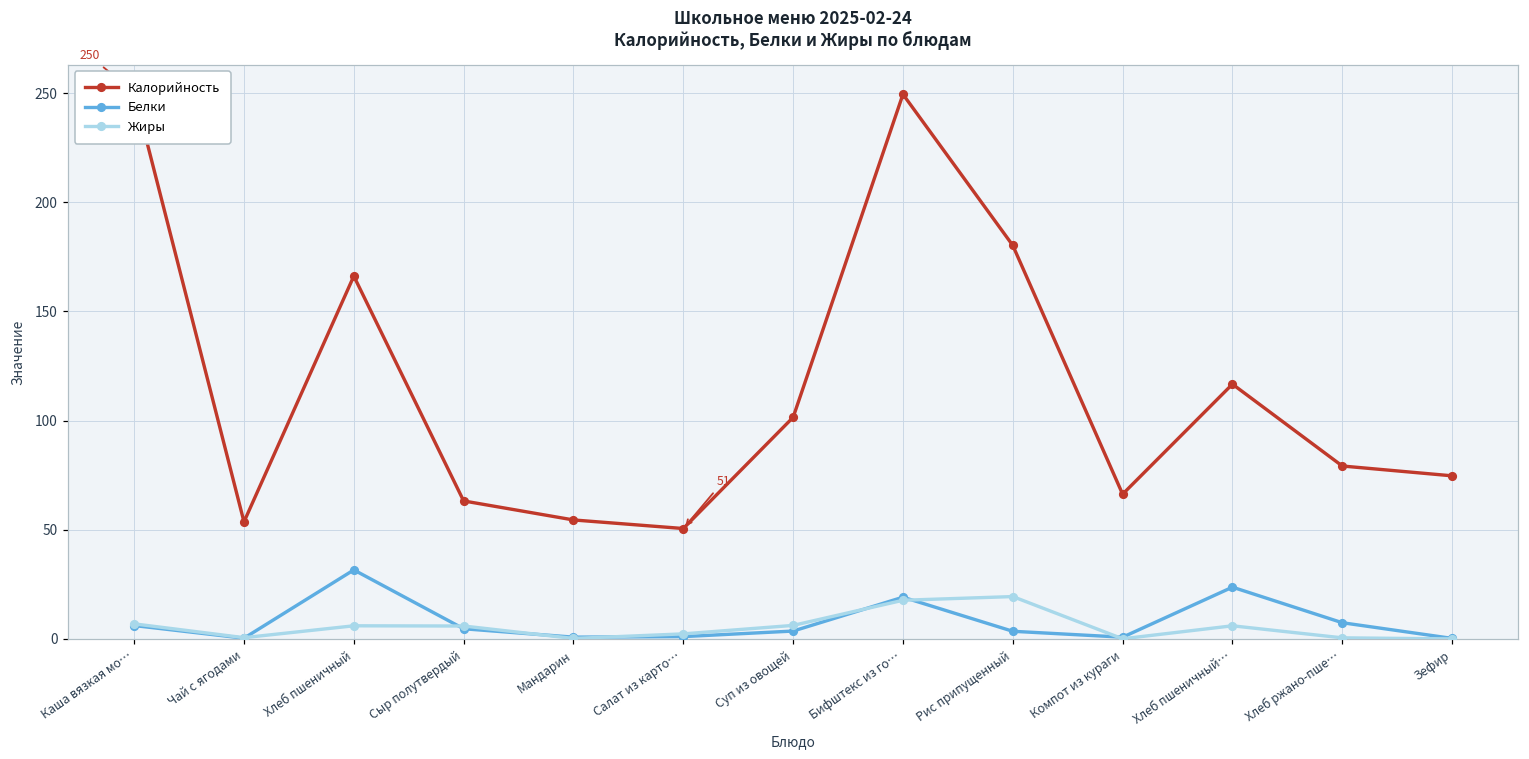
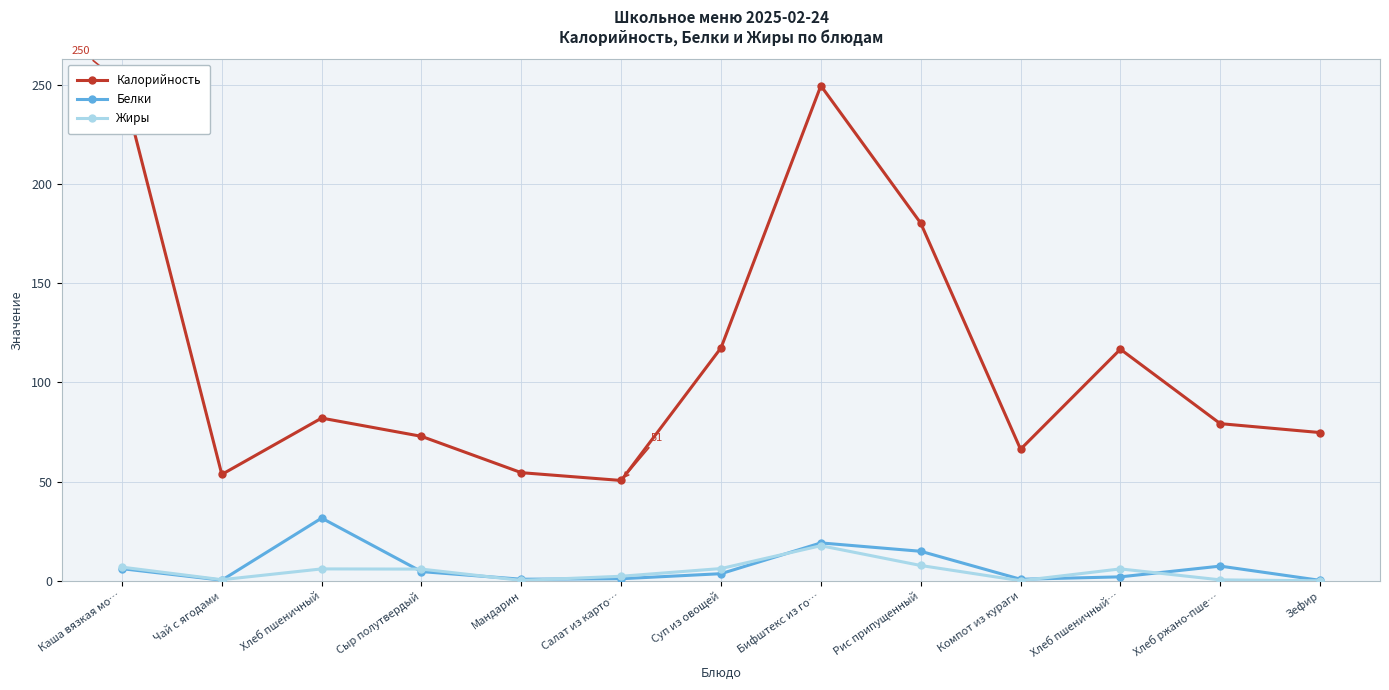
Калорийность, Хлеб пшеничный: 166 -> 82
Калорийность, Сыр полутвердый: 63 -> 73
Калорийность, Суп из овощей: 102 -> 117
Белки, Рис припущенный: 3 -> 15
Жиры, Рис припущенный: 19 -> 8
Белки, Хлеб пшеничный…: 24 -> 2
